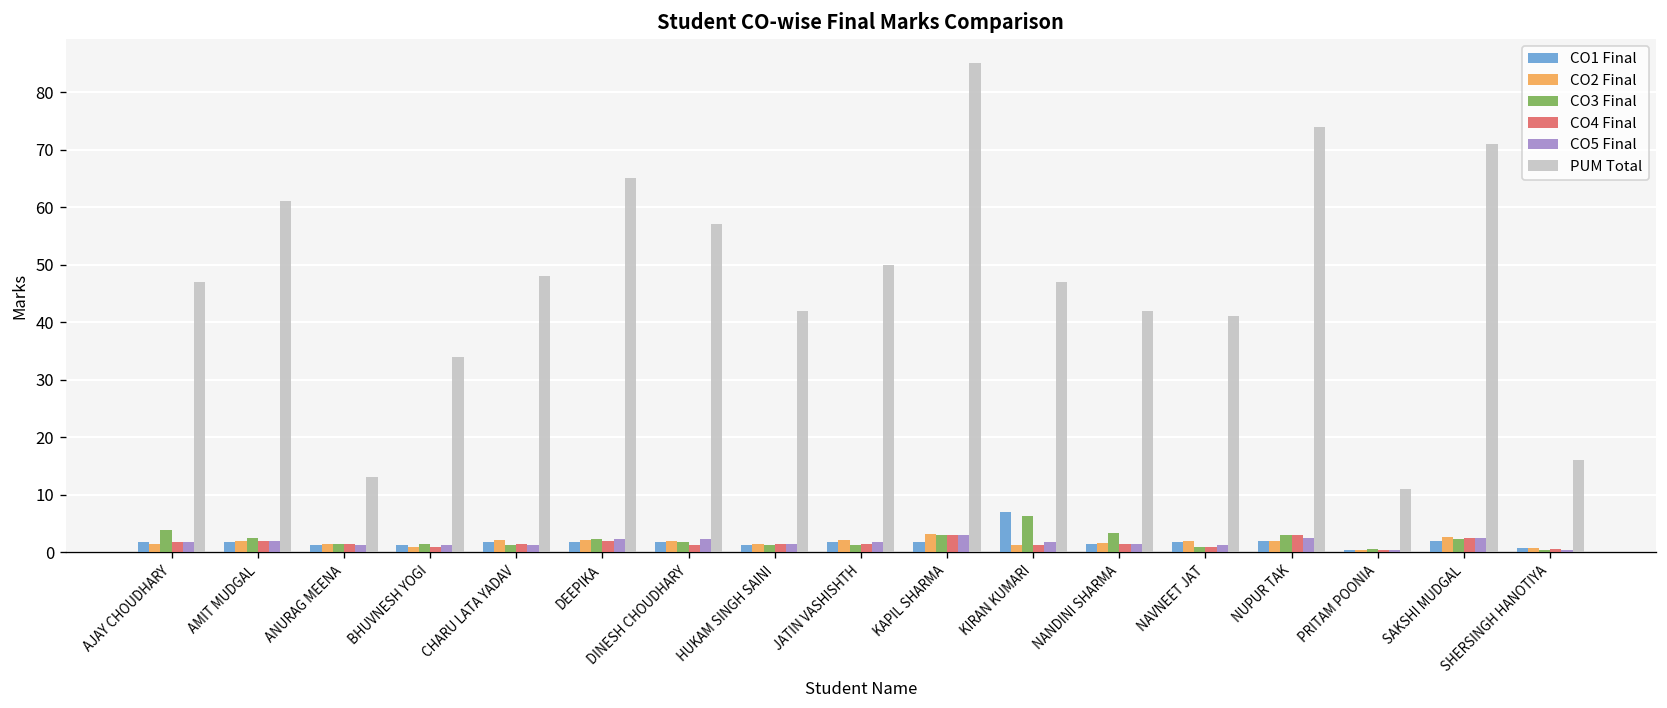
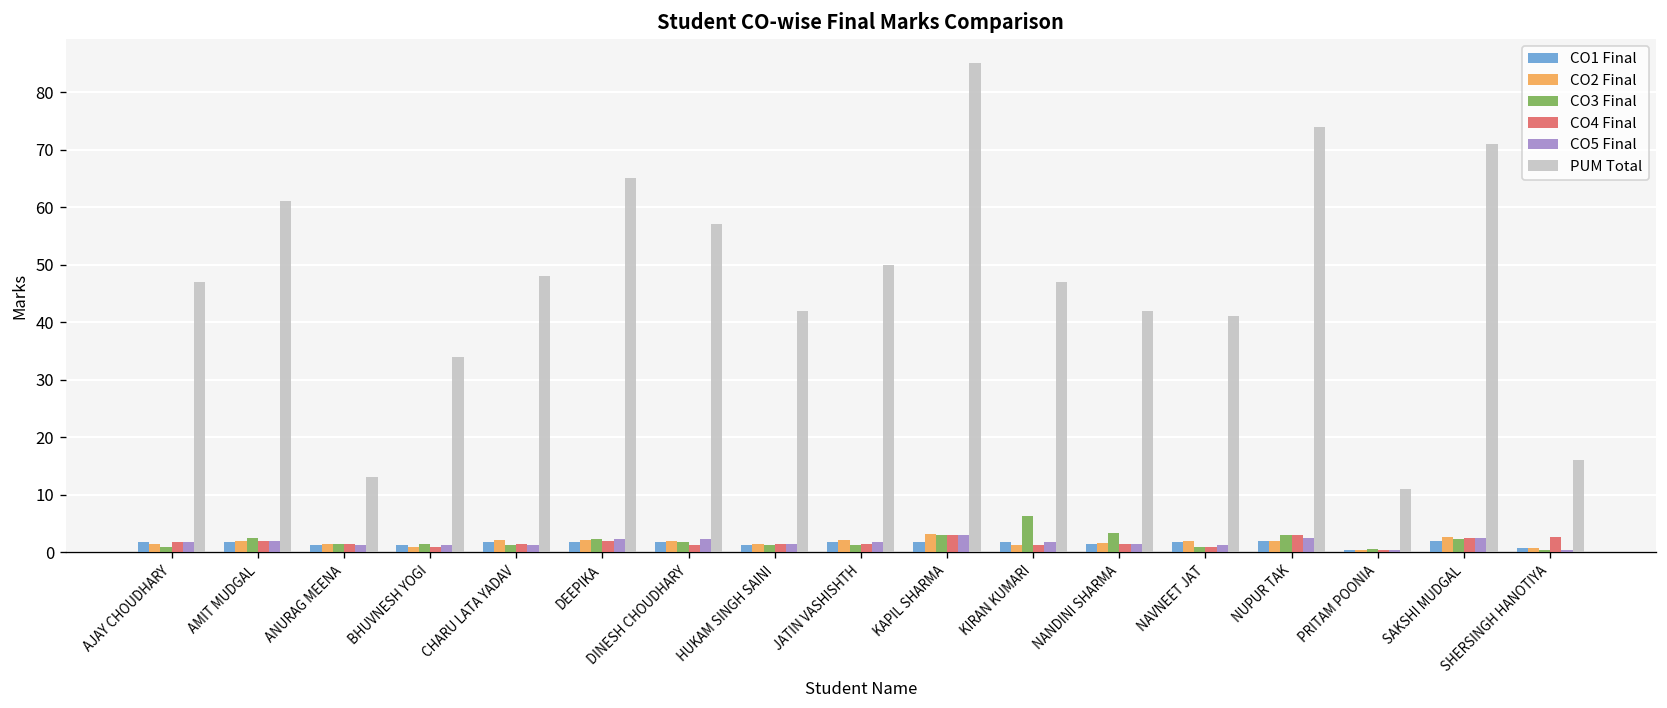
CO3 Final, AJAY CHOUDHARY: 4 -> 1
CO1 Final, KIRAN KUMARI: 7 -> 2
CO4 Final, SHERSINGH HANOTIYA: 1 -> 3
